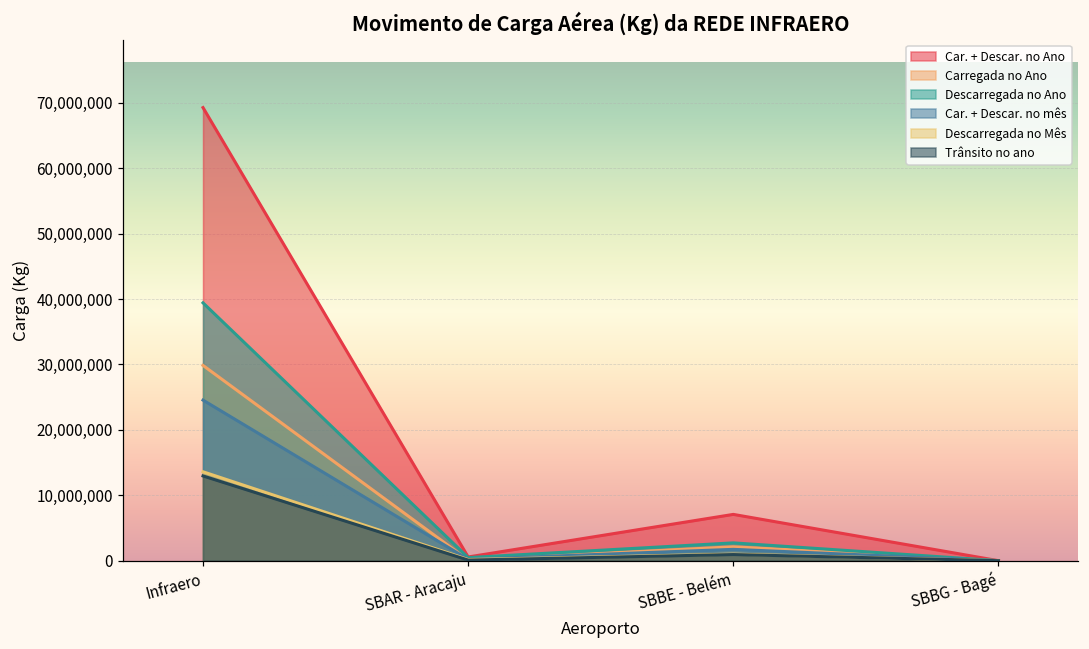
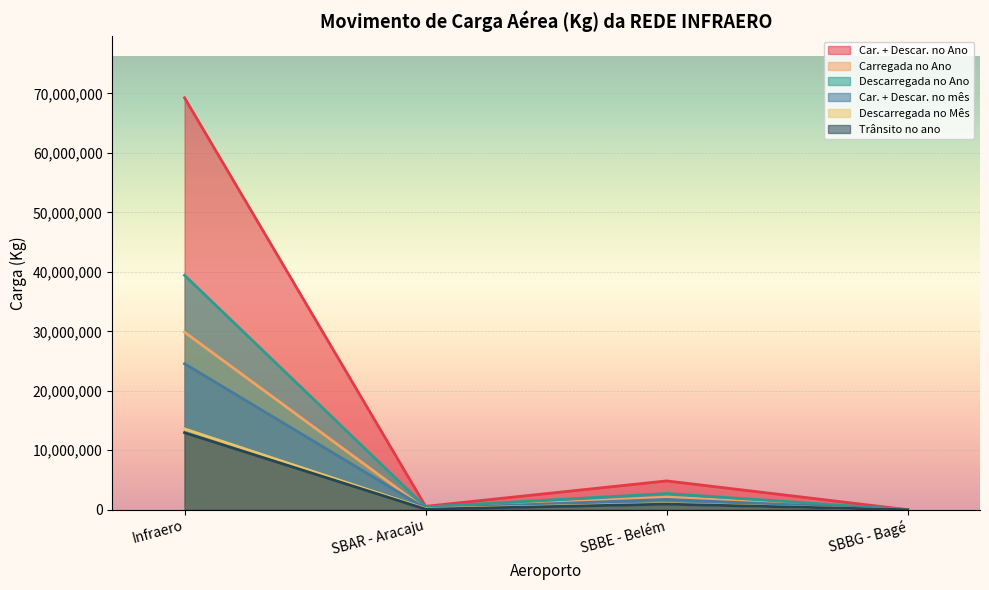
Car. + Descar. no Ano, SBBE - Belém: 7,000,000 -> 5,000,000
